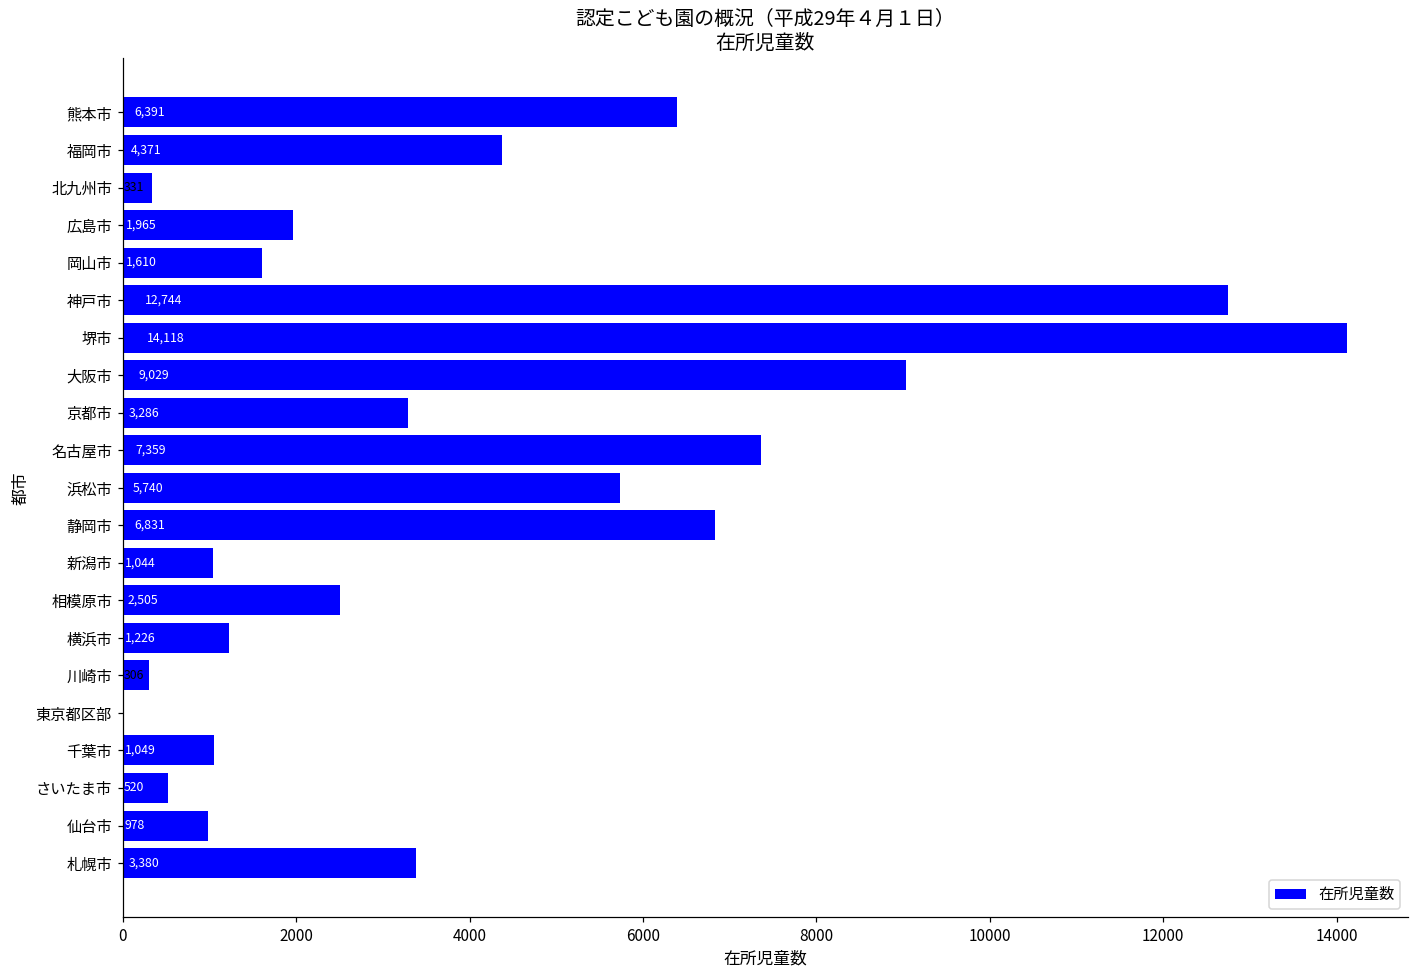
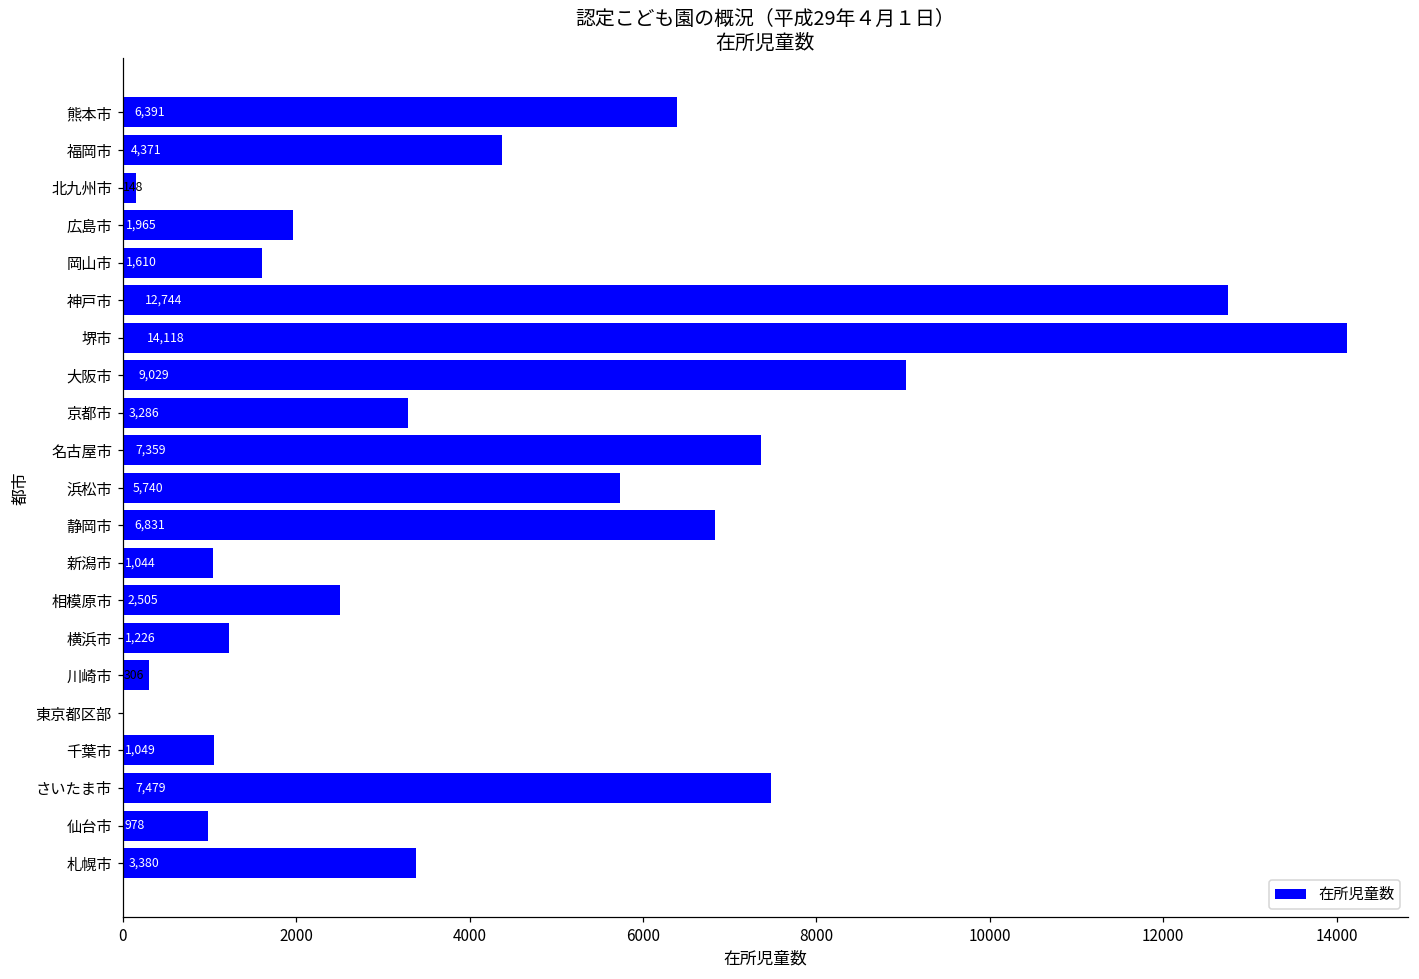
北九州市: 331 -> 148
さいたま市: 520 -> 7,479
